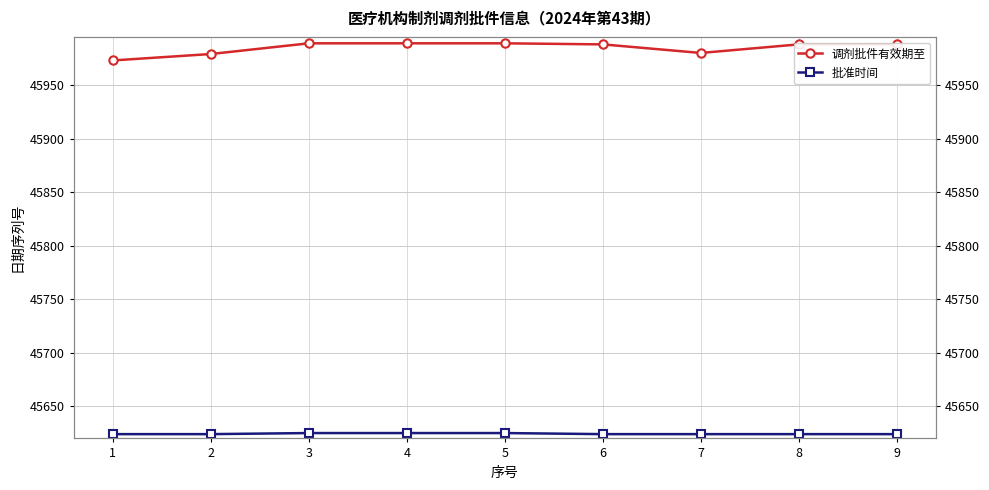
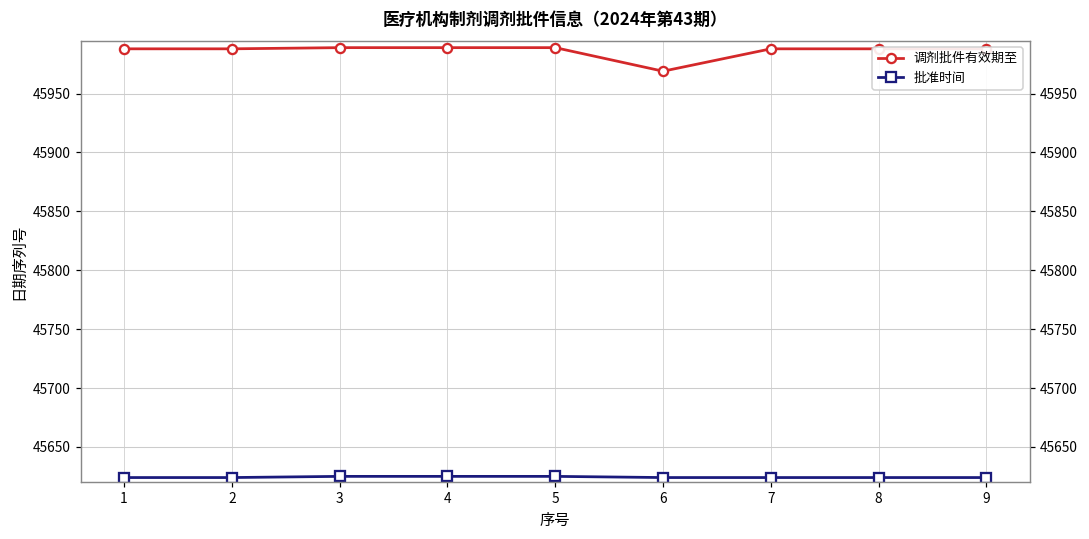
调剂批件有效期至, 1: 45973 -> 45988
调剂批件有效期至, 2: 45979 -> 45988
调剂批件有效期至, 6: 45988 -> 45969
调剂批件有效期至, 7: 45980 -> 45988
